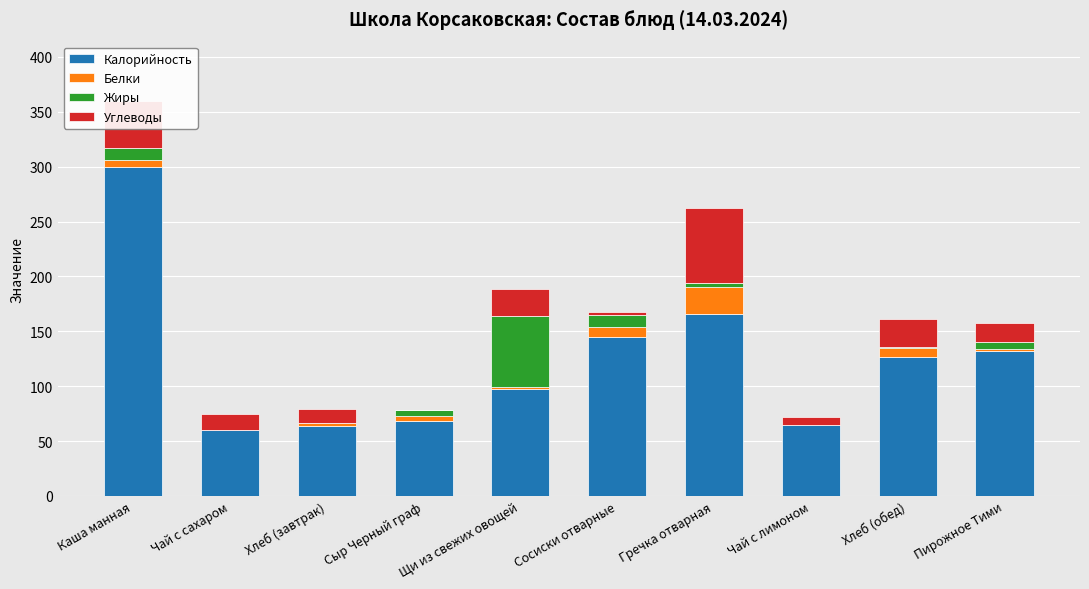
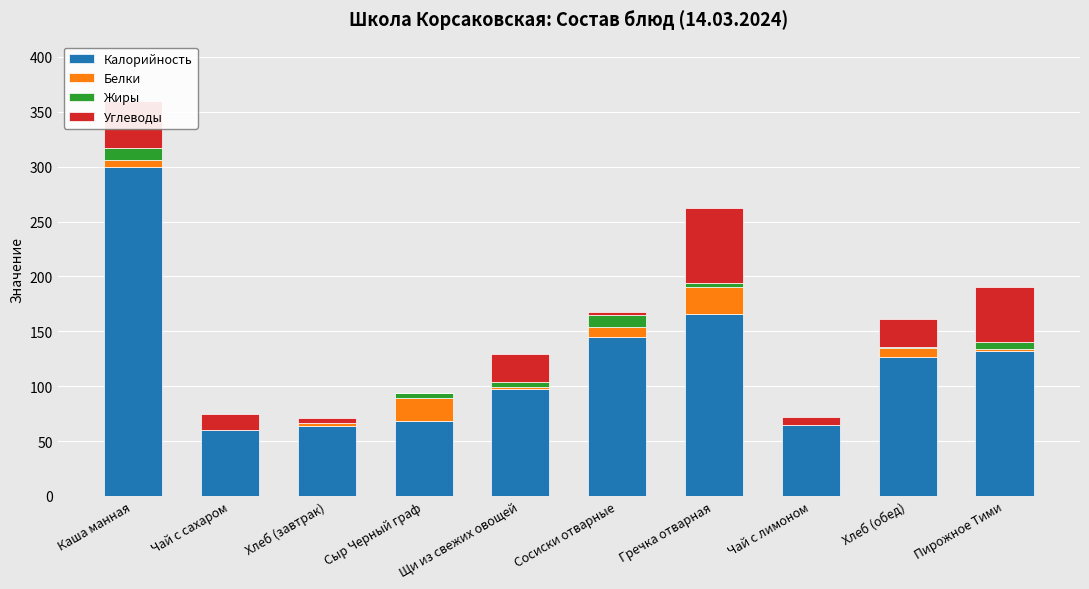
Углеводы, Хлеб (завтрак): 13 -> 5
Белки, Сыр Черный граф: 5 -> 21
Жиры, Щи из свежих овощей: 65 -> 5
Углеводы, Пирожное Тими: 18 -> 50
